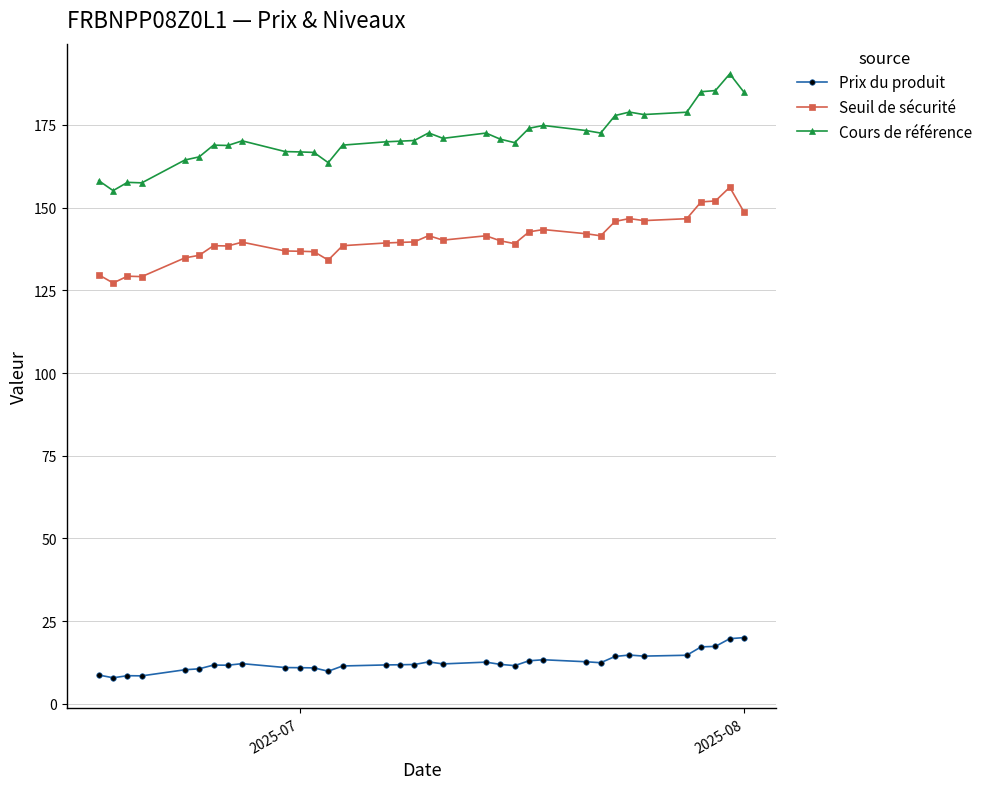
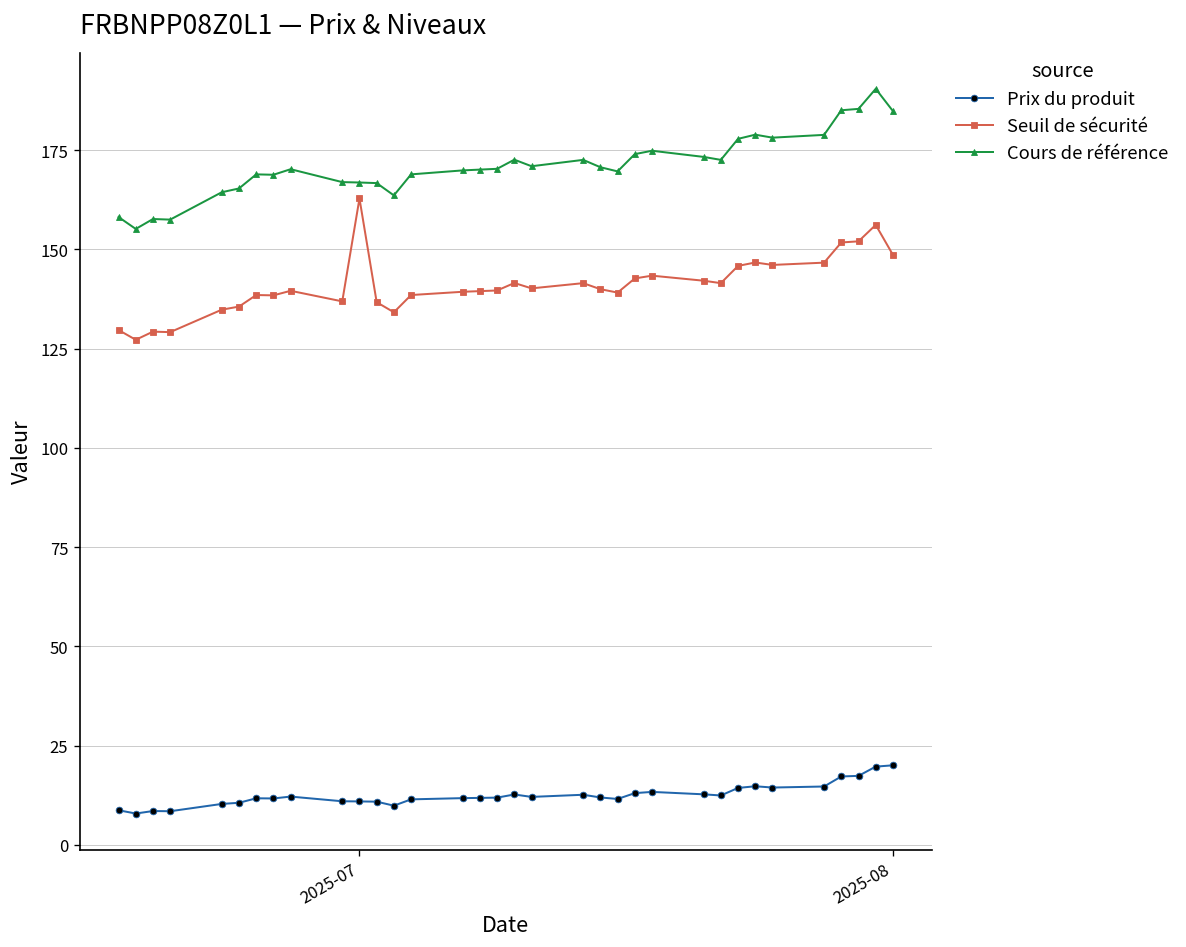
Seuil de sécurité, 2025-07: 137 -> 163
